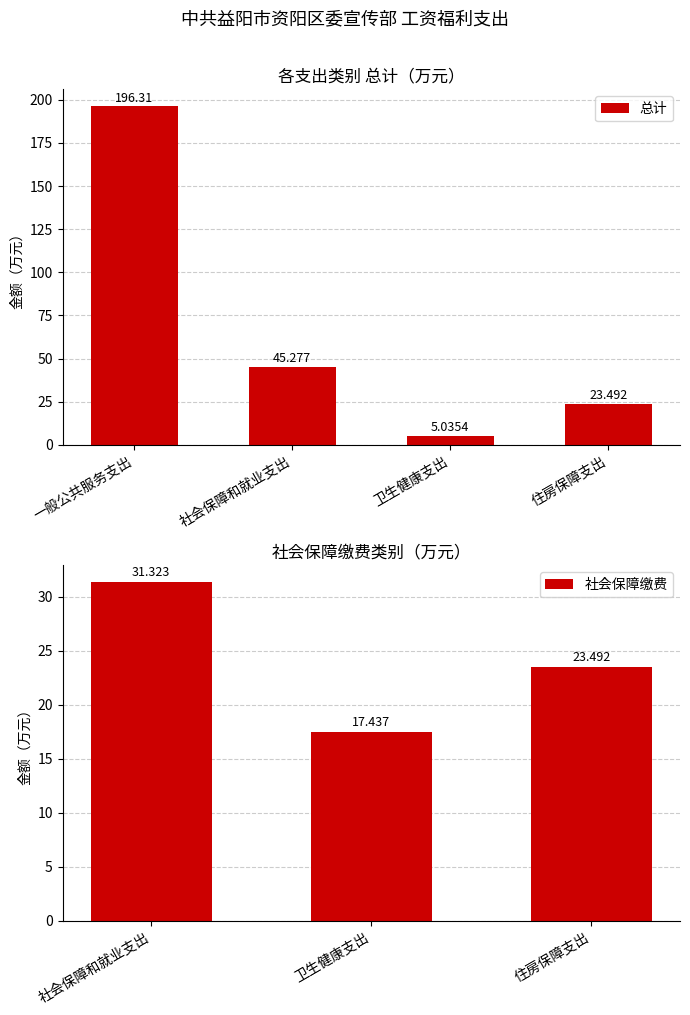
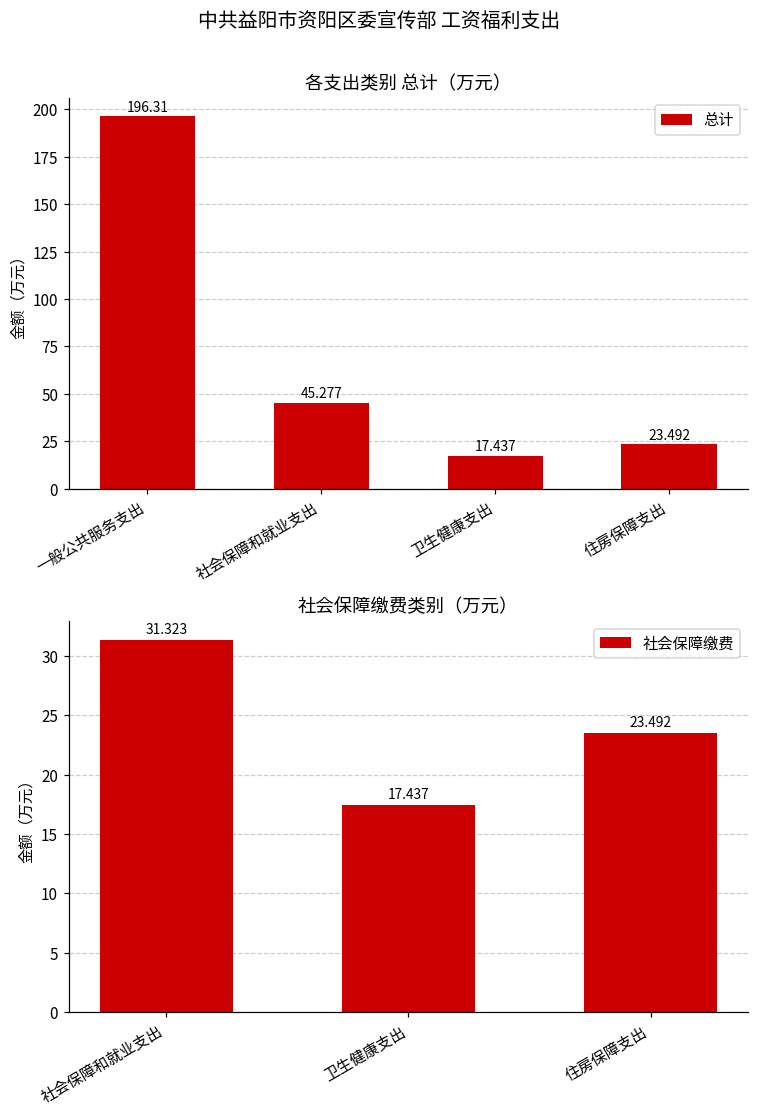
各支出类别 总计（万元）, 卫生健康支出: 5.0354 -> 17.437
